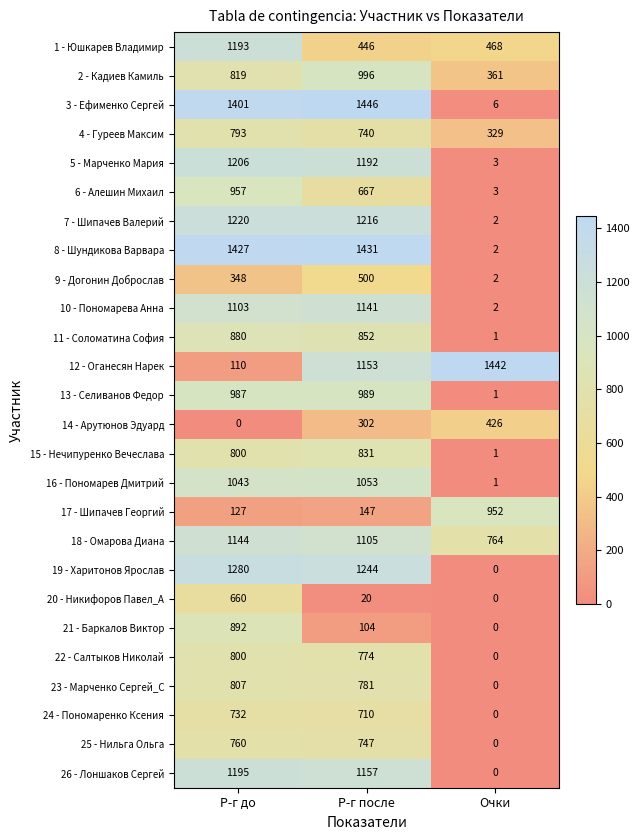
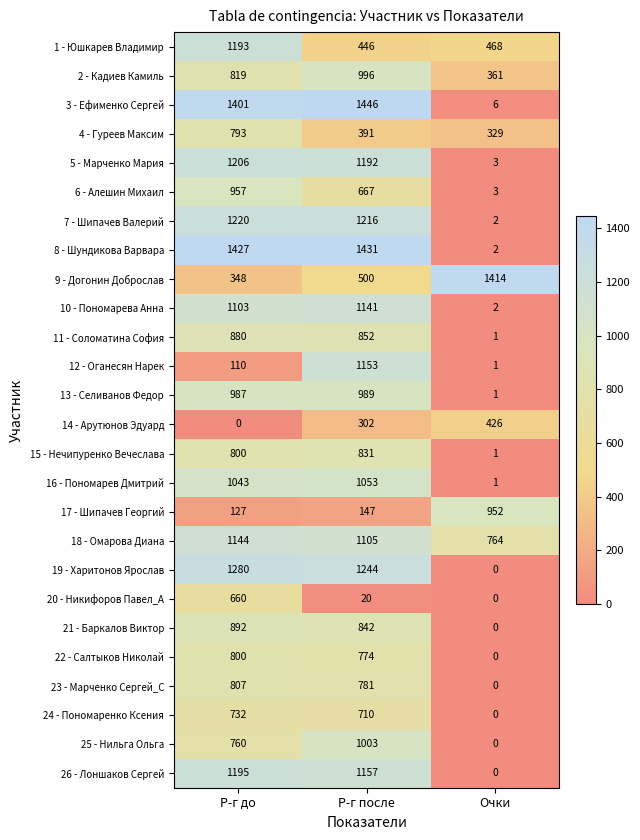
4 - Гуреев Максим, Р-г после: 740 -> 391
9 - Догонин Доброслав, Очки: 2 -> 1414
12 - Оганесян Нарек, Очки: 1442 -> 1
21 - Баркалов Виктор, Р-г после: 104 -> 842
25 - Нильга Ольга, Р-г после: 747 -> 1003
